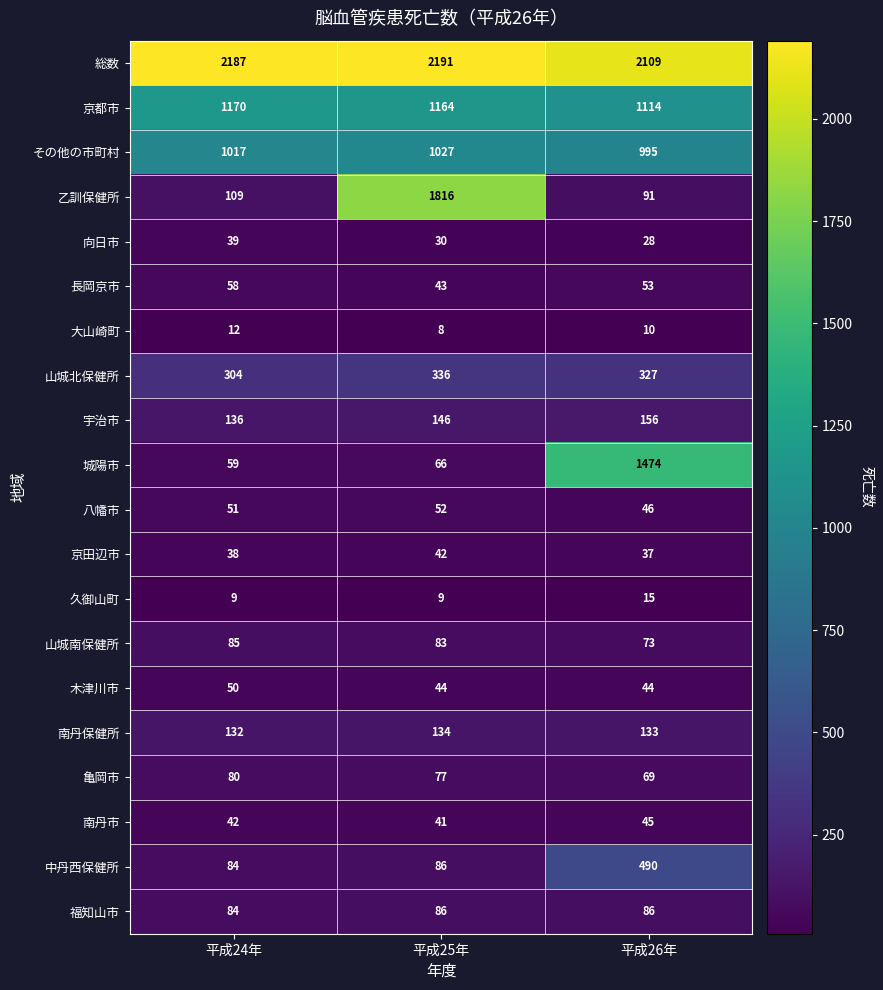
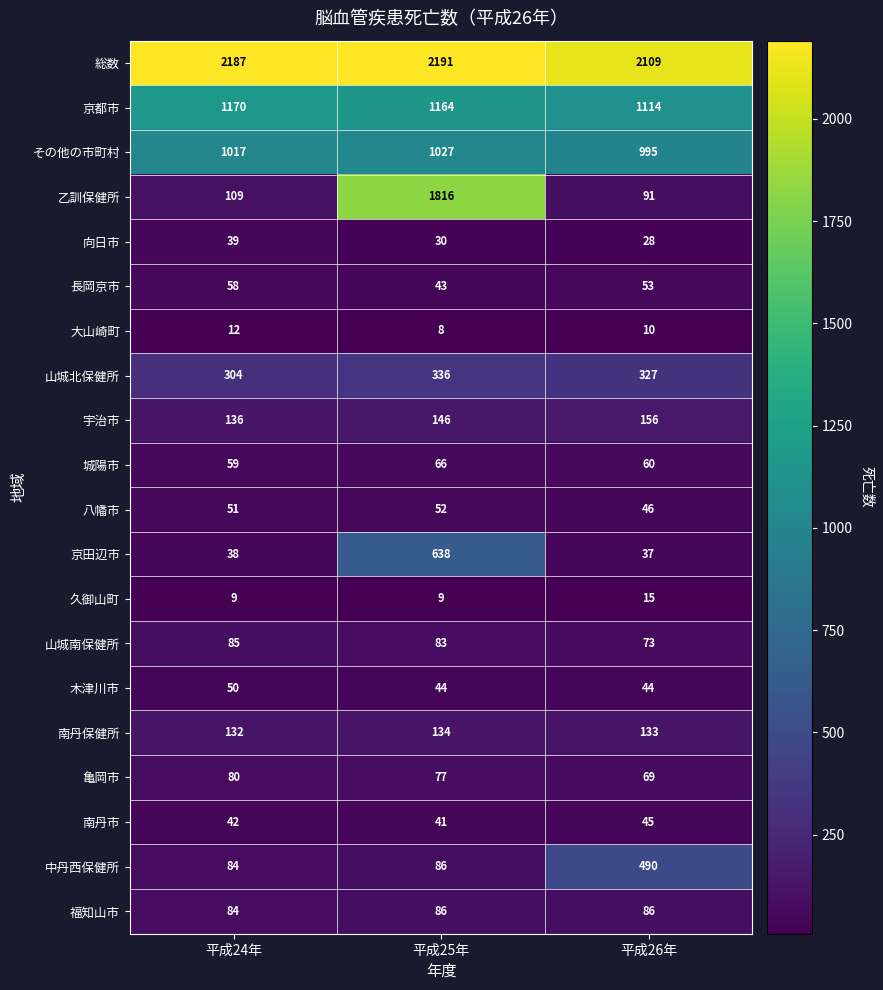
城陽市, 平成26年: 1474 -> 60
京田辺市, 平成25年: 42 -> 638
